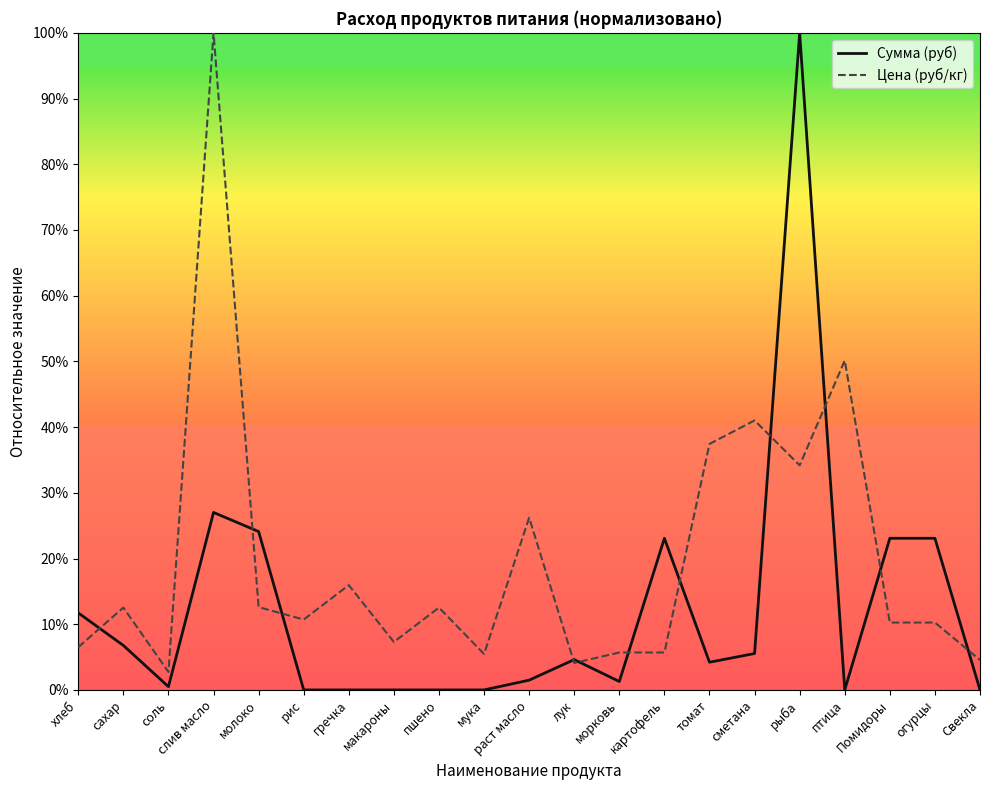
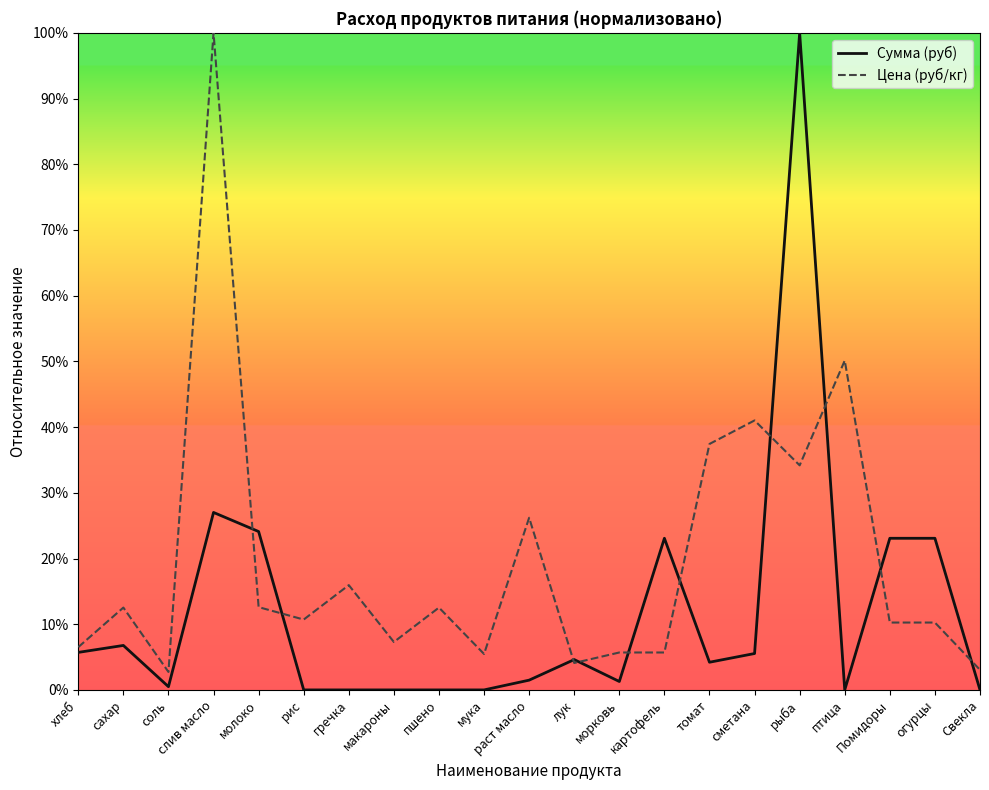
Сумма (руб), хлеб: 12% -> 6%
Цена (руб/кг), Свекла: 5% -> 3%
